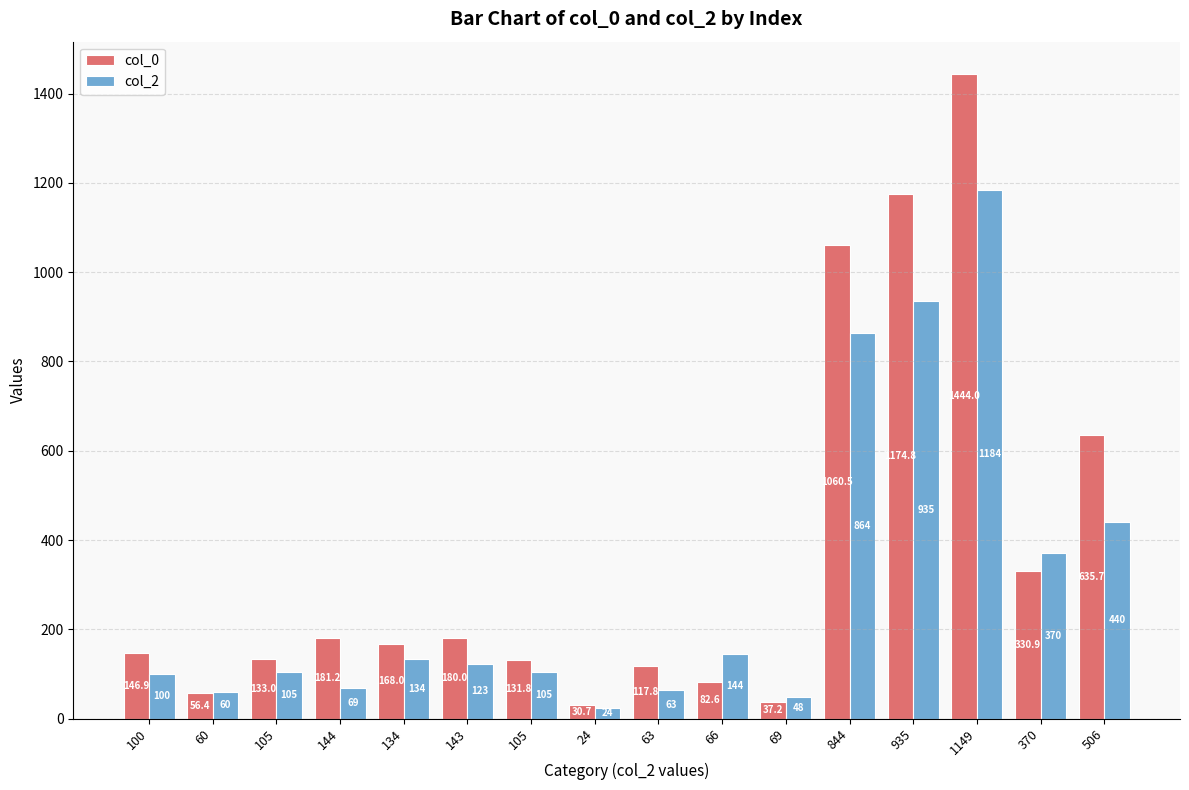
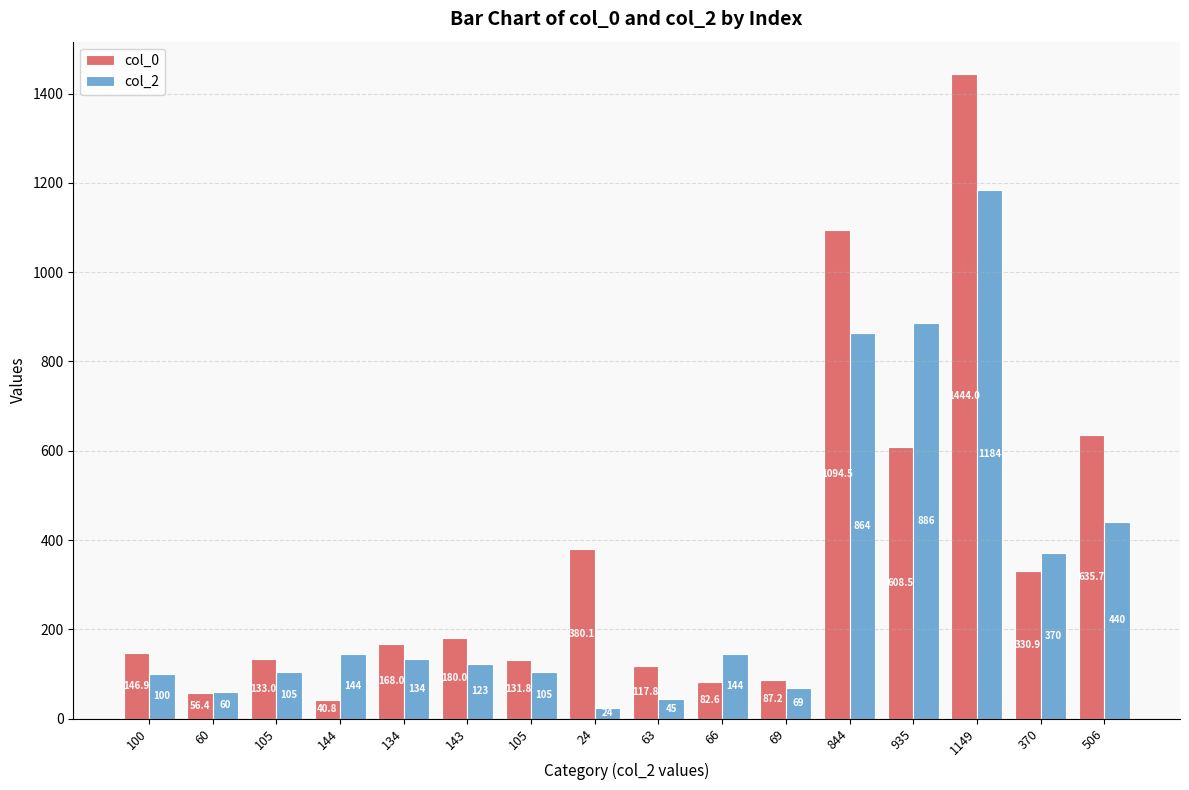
col_0, 144: 181.2 -> 40.8
col_2, 144: 69 -> 144
col_0, 24: 30.7 -> 380.1
col_2, 63: 63 -> 45
col_0, 69: 37.2 -> 87.2
col_2, 69: 48 -> 69
col_0, 844: 1060.5 -> 1094.5
col_0, 935: 1174.8 -> 608.5
col_2, 935: 935 -> 886
